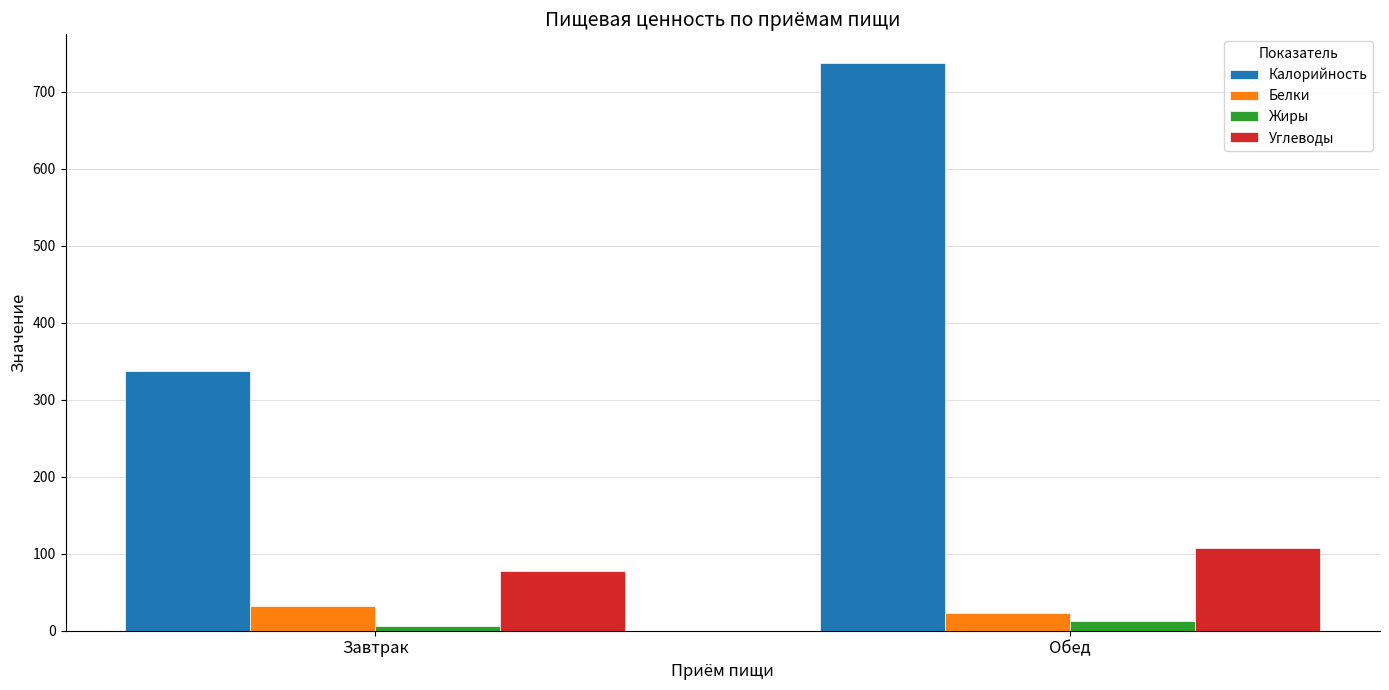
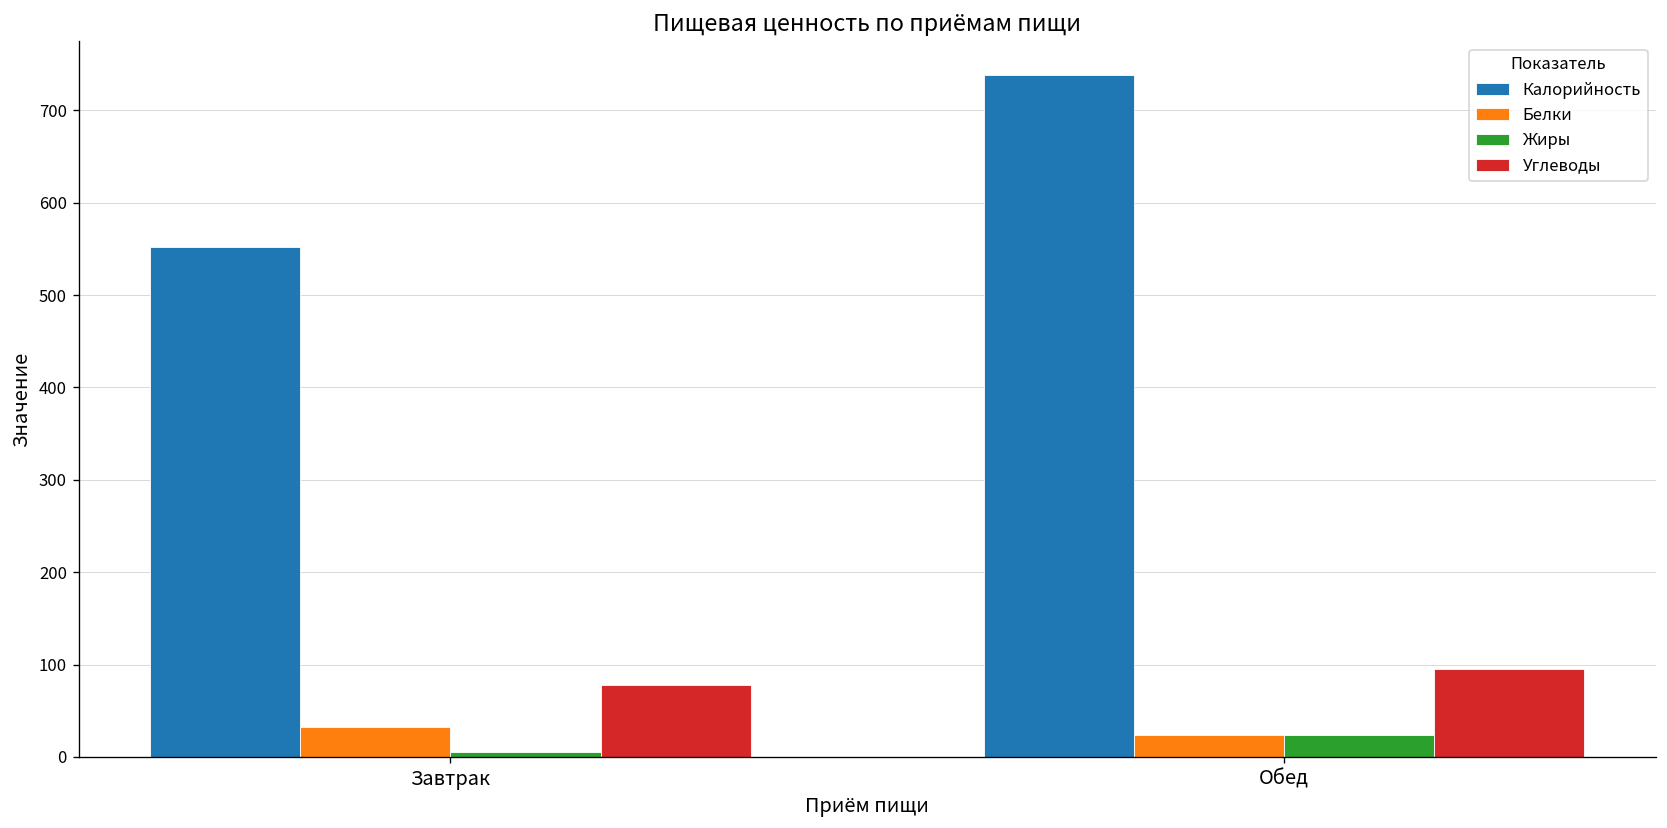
Калорийность, Завтрак: 340 -> 550
Жиры, Обед: 10 -> 20
Углеводы, Обед: 110 -> 90
